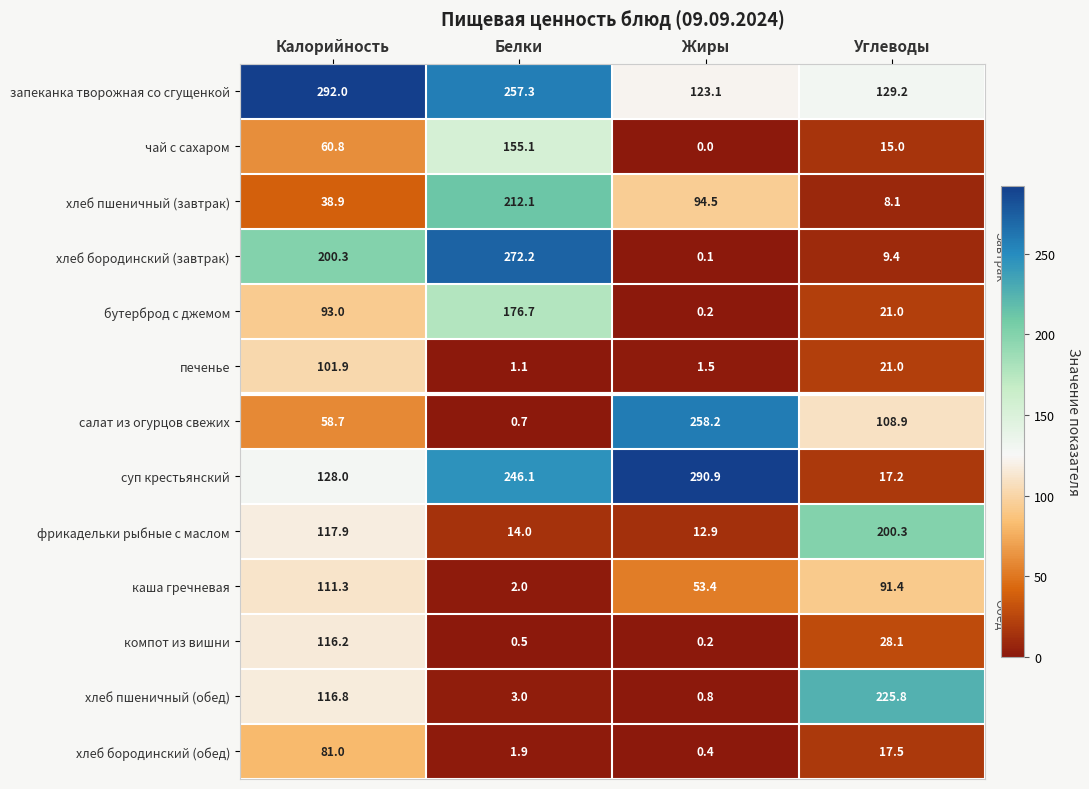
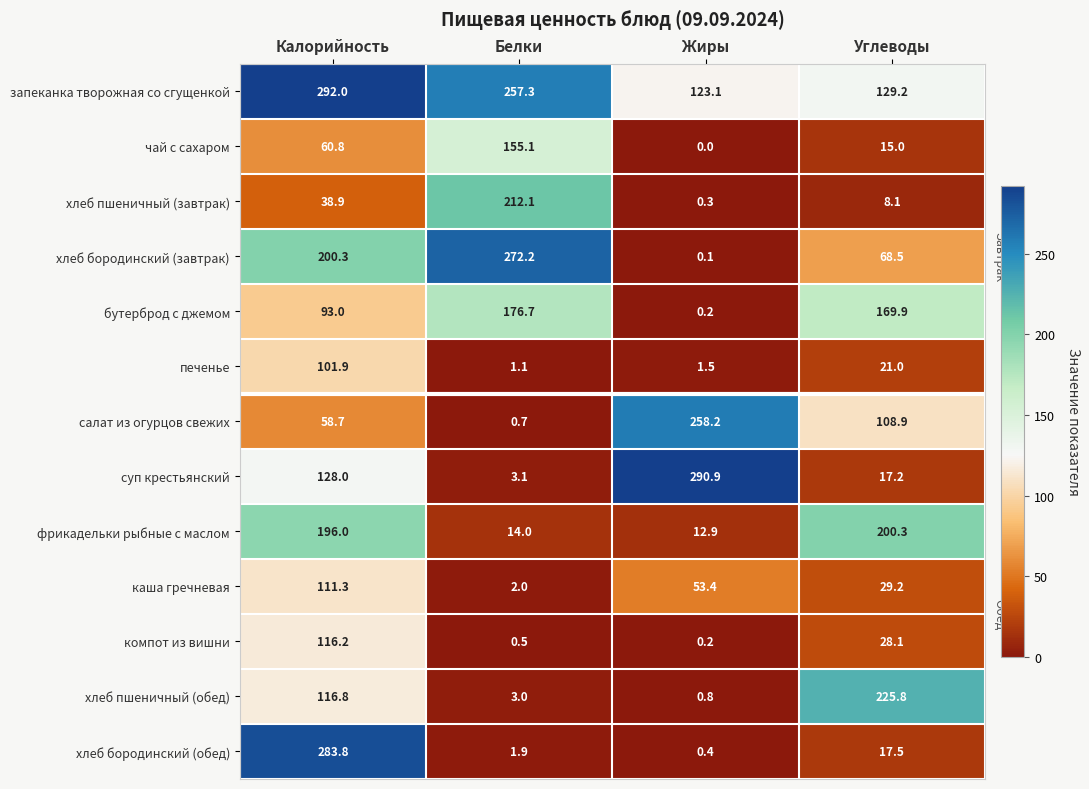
хлеб пшеничный (завтрак), Жиры: 94.5 -> 0.3
хлеб бородинский (завтрак), Углеводы: 9.4 -> 68.5
бутерброд с джемом, Углеводы: 21.0 -> 169.9
суп крестьянский, Белки: 246.1 -> 3.1
фрикадельки рыбные с маслом, Калорийность: 117.9 -> 196.0
каша гречневая, Углеводы: 91.4 -> 29.2
хлеб бородинский (обед), Калорийность: 81.0 -> 283.8
